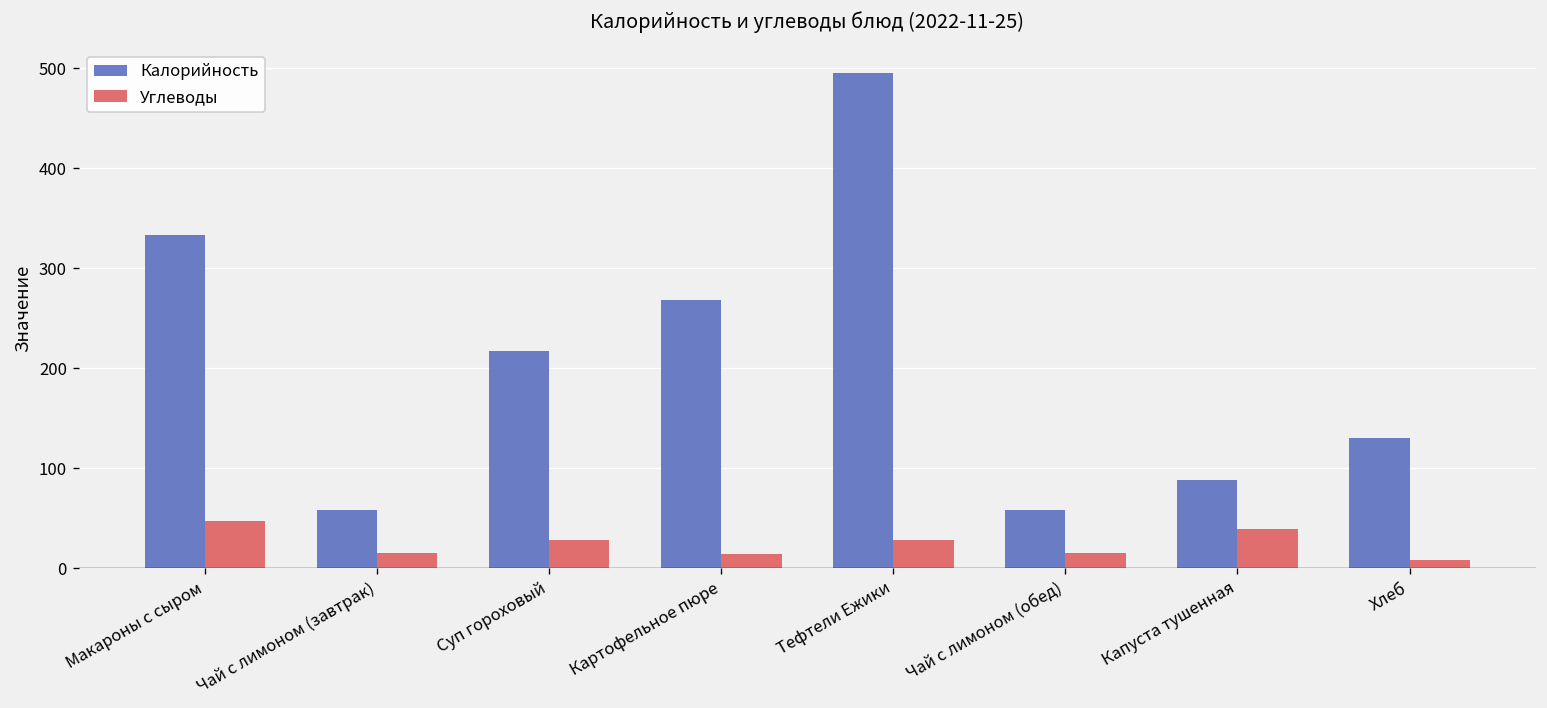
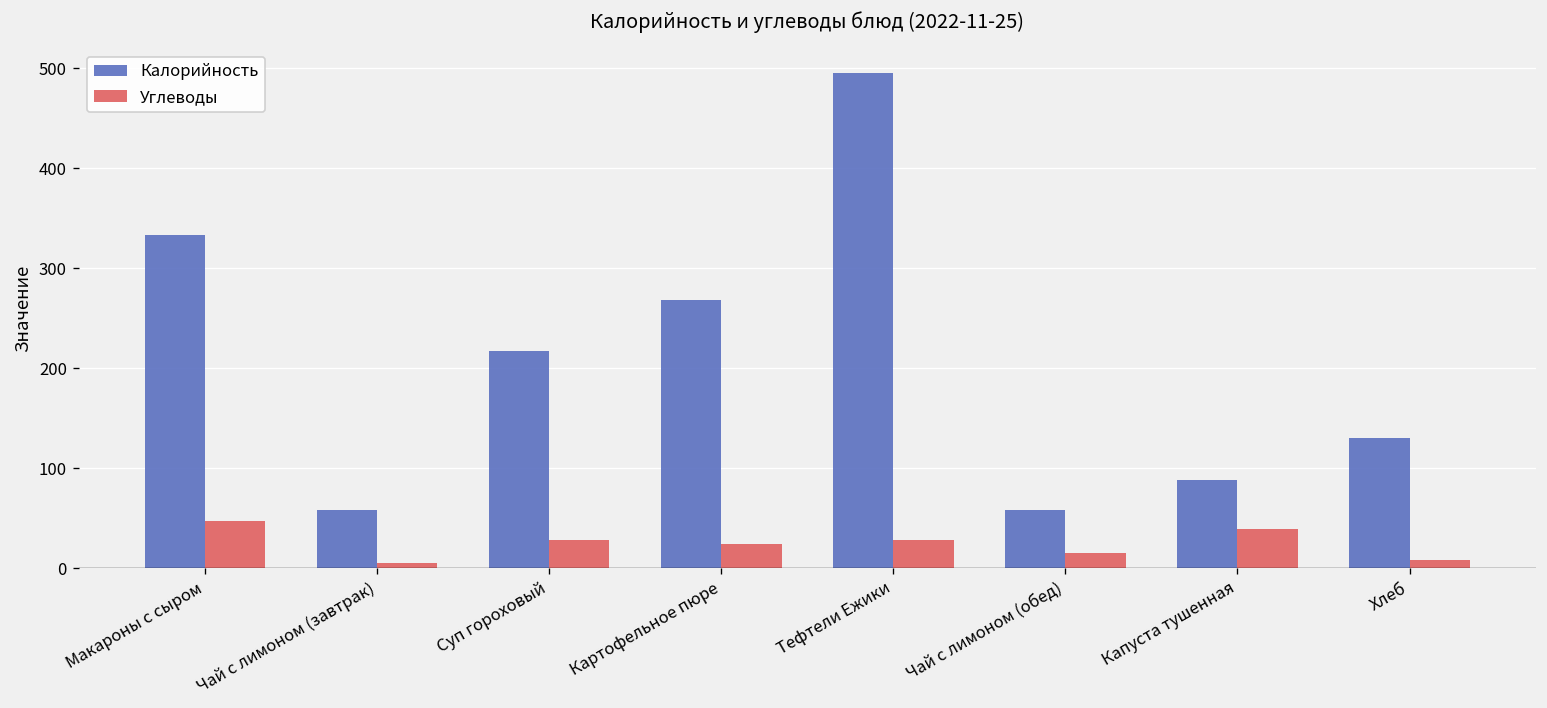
Углеводы, Чай с лимоном (завтрак): 20 -> 10
Углеводы, Картофельное пюре: 10 -> 20
